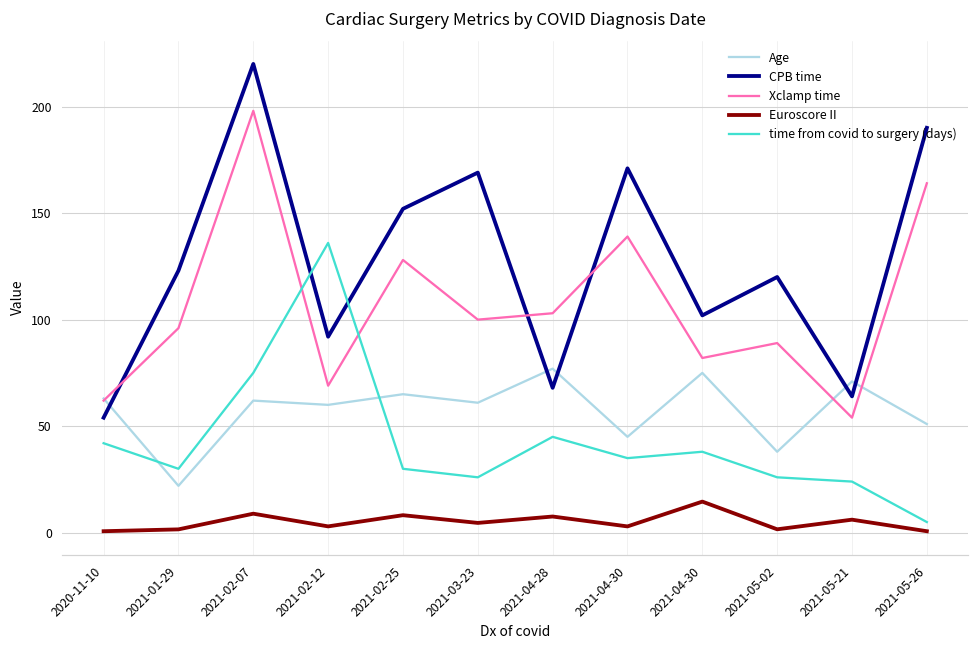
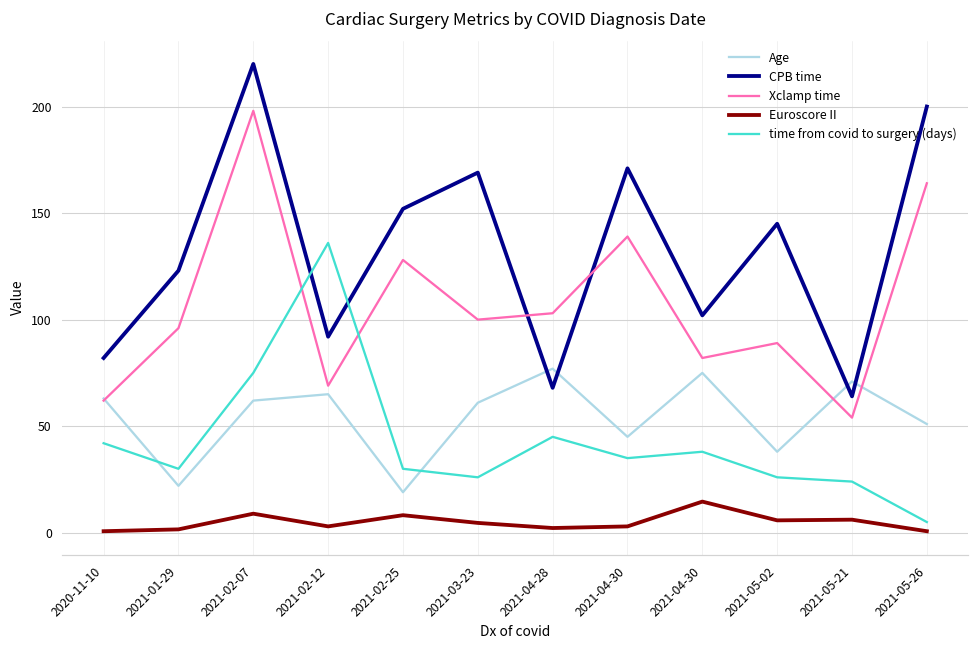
CPB time, 2020-11-10: 54 -> 82
Age, 2021-02-12: 60 -> 65
Age, 2021-02-25: 65 -> 19
Euroscore II, 2021-04-28: 8 -> 2
CPB time, 2021-05-02: 120 -> 145
Euroscore II, 2021-05-02: 2 -> 6
CPB time, 2021-05-26: 190 -> 200
